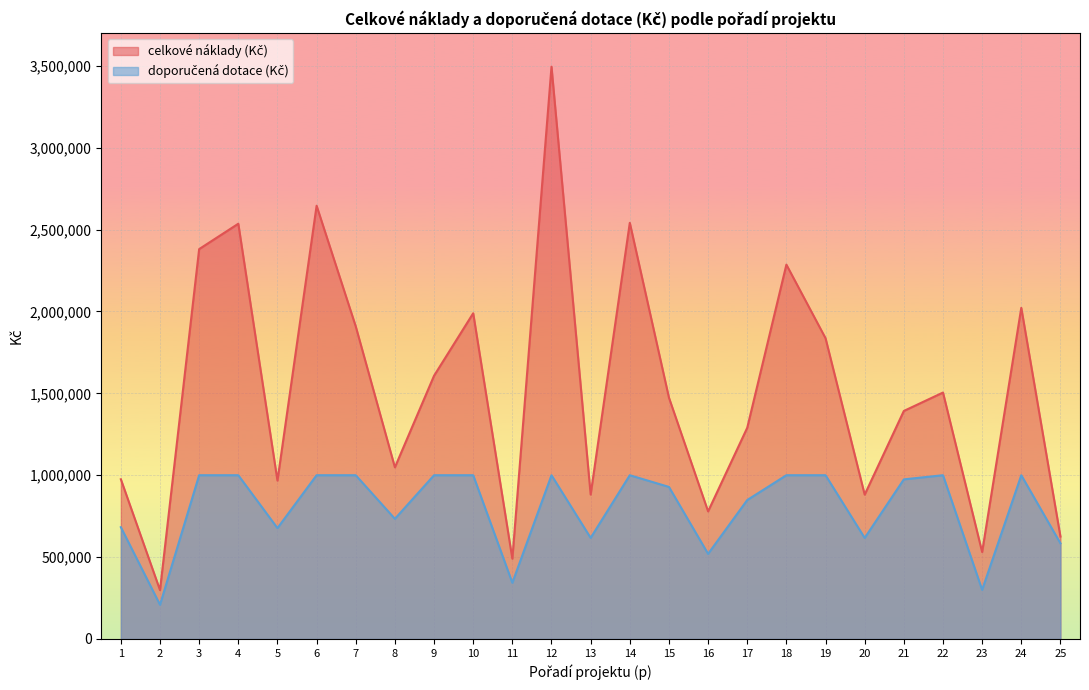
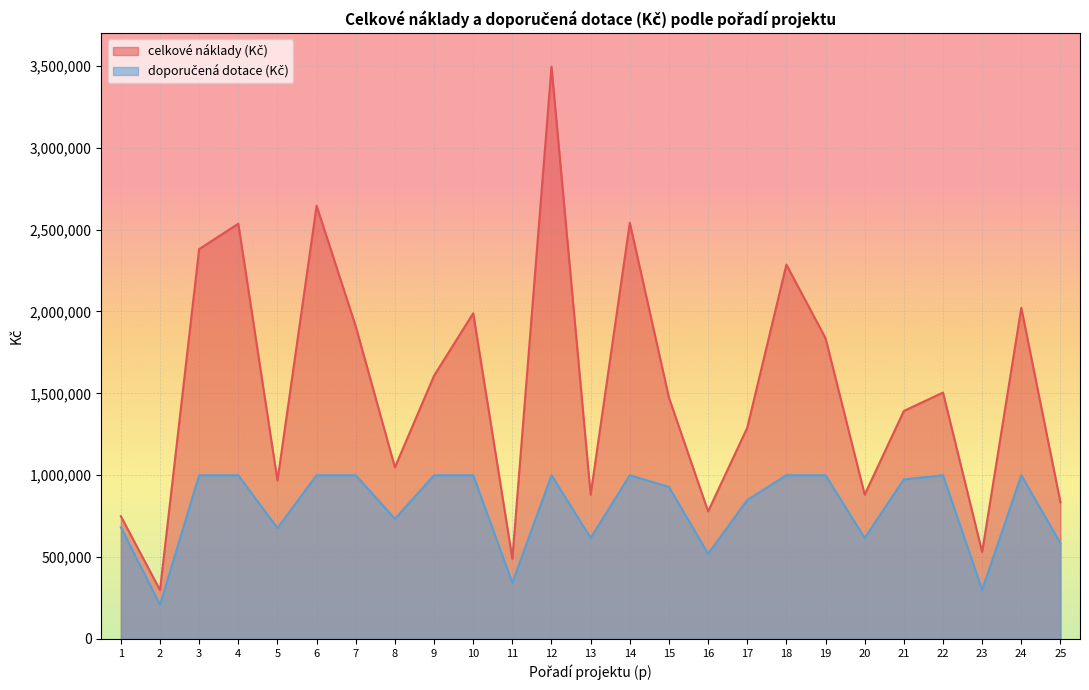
celkové náklady (Kč), 1: 980,000 -> 750,000
celkové náklady (Kč), 25: 630,000 -> 830,000
